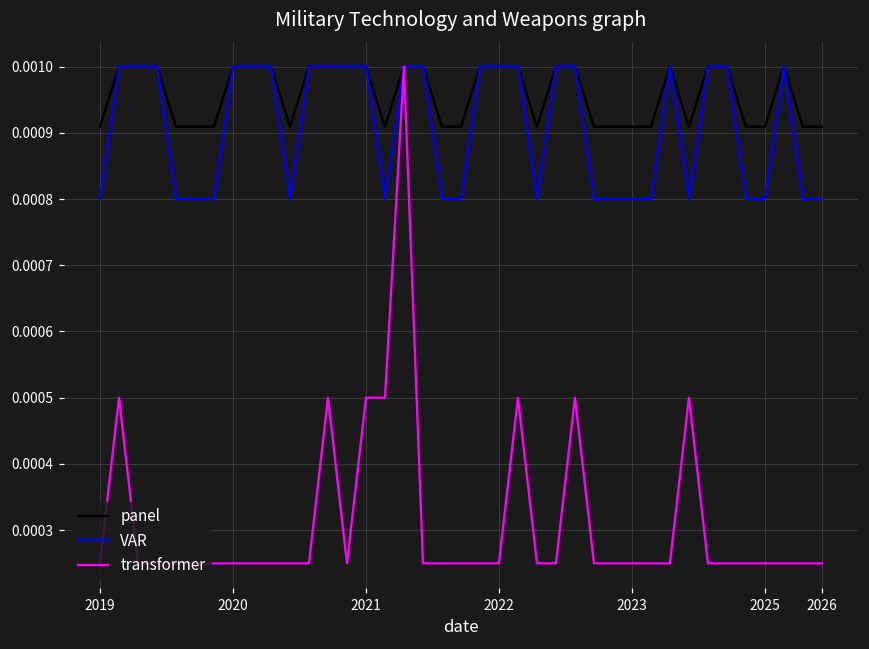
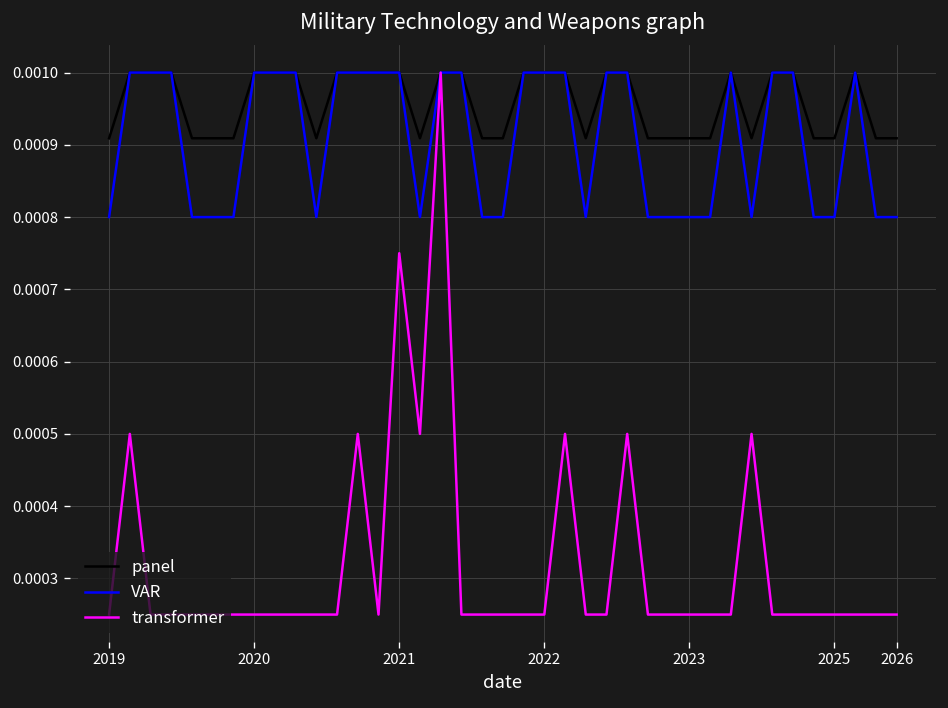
transformer, 2021: 0.00050 -> 0.00075
